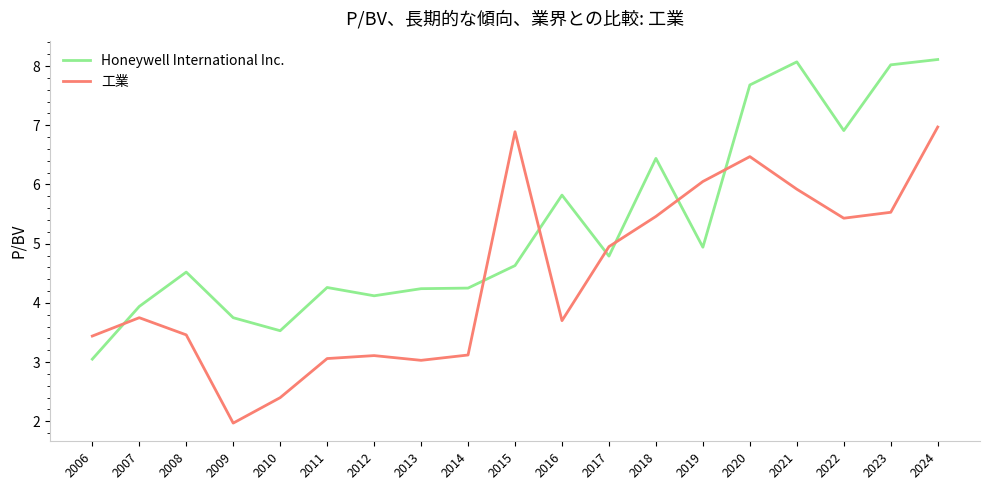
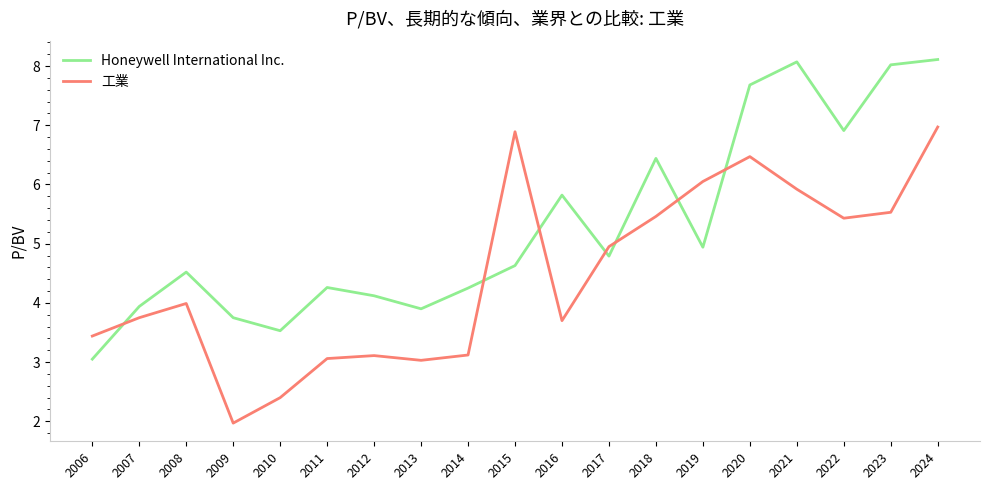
工業, 2008: 3.5 -> 4.0
Honeywell International Inc., 2013: 4.2 -> 3.9
